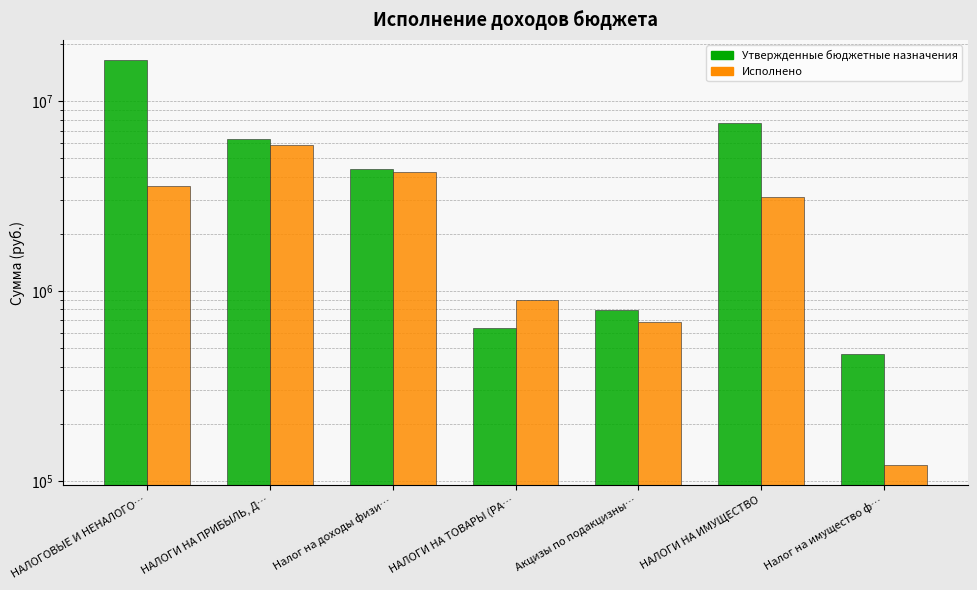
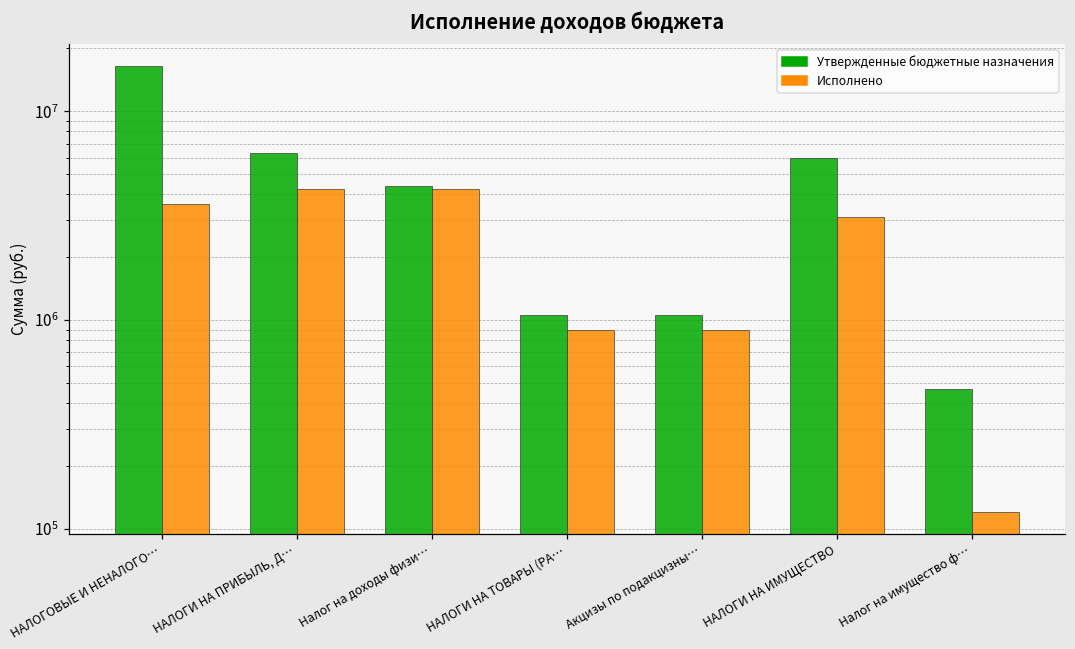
Исполнено, НАЛОГИ НА ПРИБЫЛЬ, Д…: 5800000 -> 4300000
Утвержденные бюджетные назначения, НАЛОГИ НА ТОВАРЫ (РА…: 640000 -> 1100000
Утвержденные бюджетные назначения, Акцизы по подакцизны…: 790000 -> 1100000
Исполнено, Акцизы по подакцизны…: 690000 -> 900000
Утвержденные бюджетные назначения, НАЛОГИ НА ИМУЩЕСТВО: 7600000 -> 6000000
